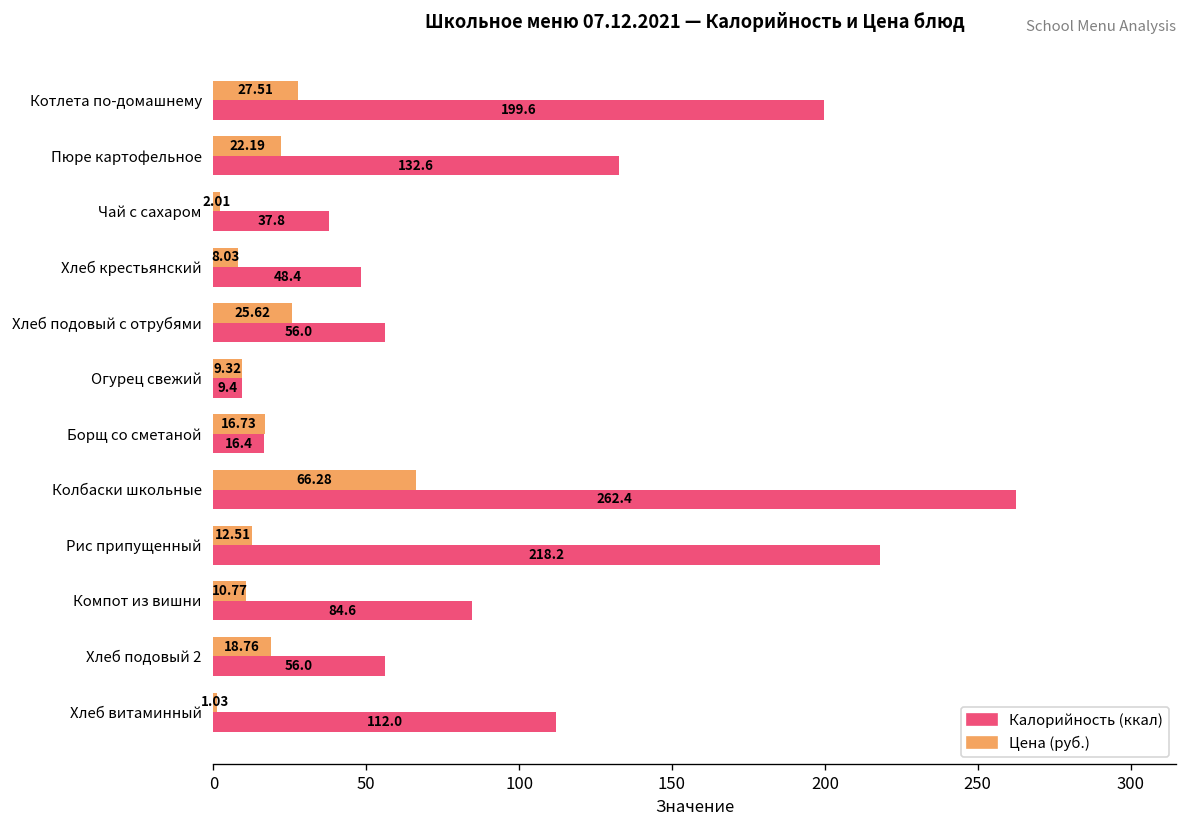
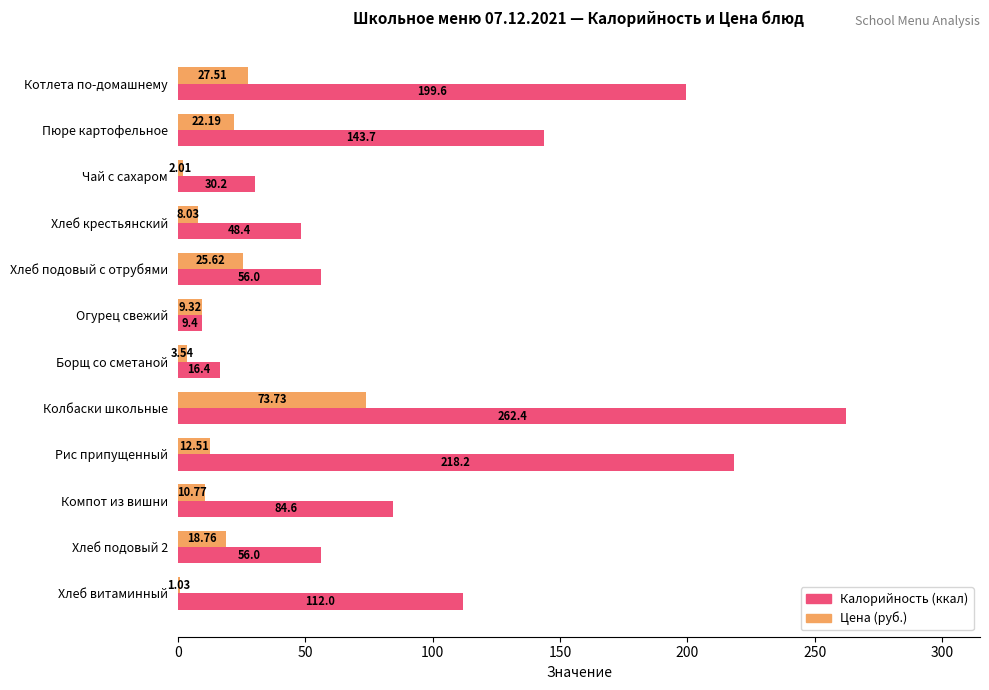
Калорийность (ккал), Пюре картофельное: 132.6 -> 143.7
Калорийность (ккал), Чай с сахаром: 37.8 -> 30.2
Цена (руб.), Борщ со сметаной: 16.73 -> 3.54
Цена (руб.), Колбаски школьные: 66.28 -> 73.73
